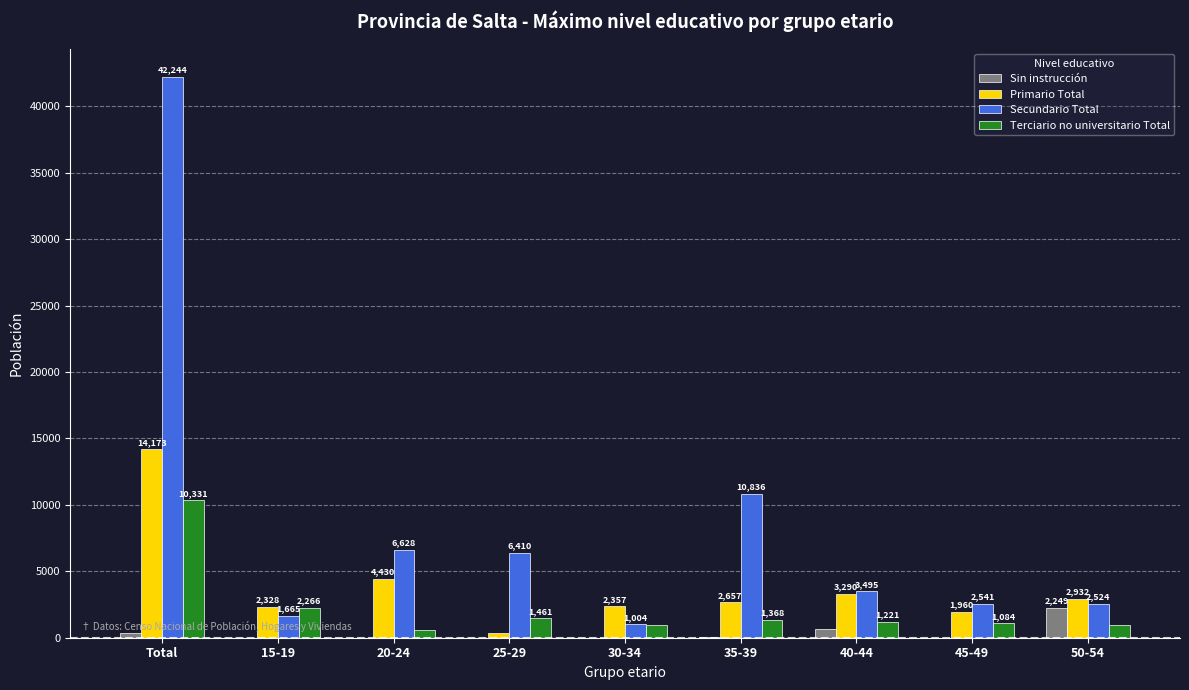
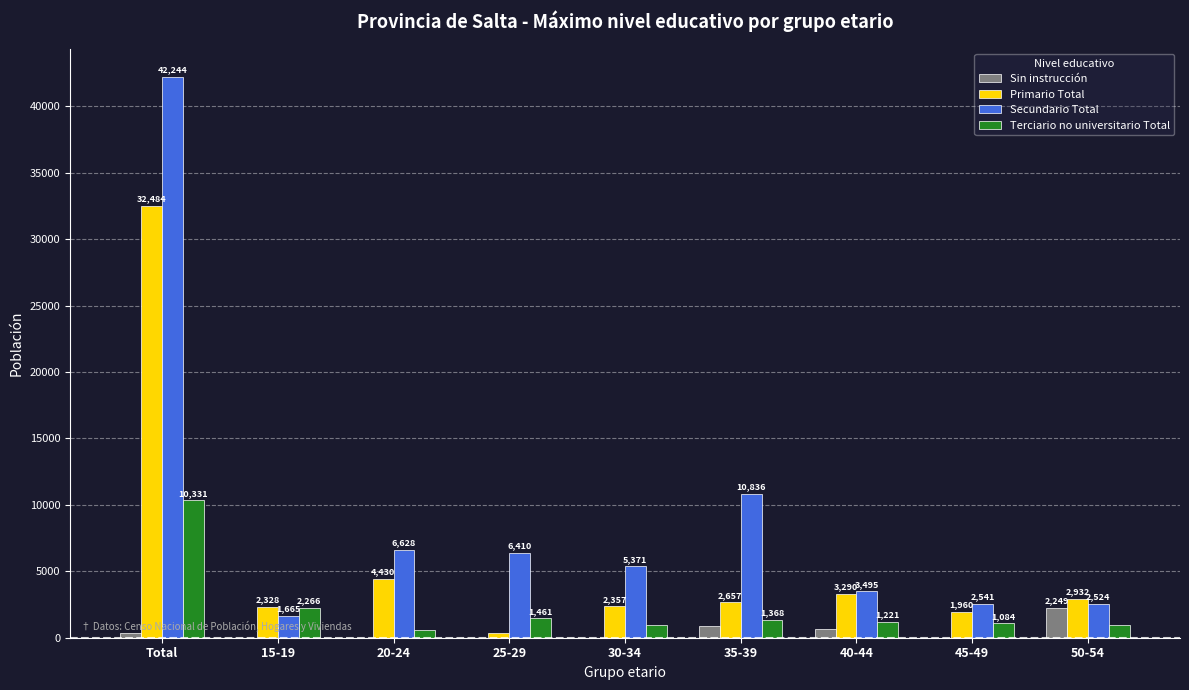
Primario Total, Total: 14,173 -> 32,484
Secundario Total, 30-34: 1,004 -> 5,371
Sin instrucción, 35-39: 0 -> 900
